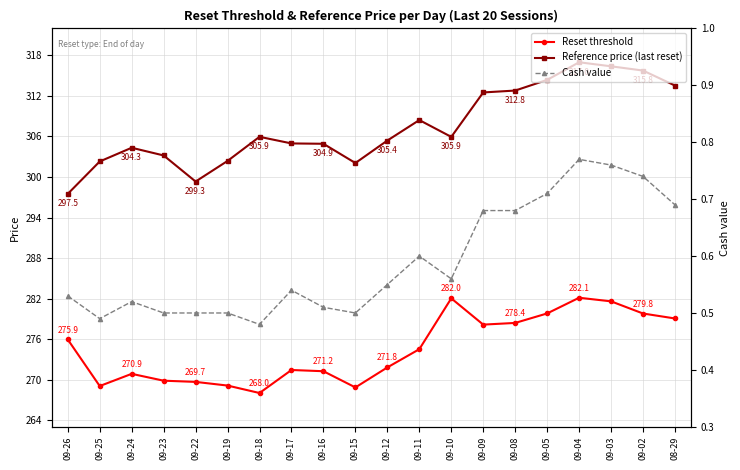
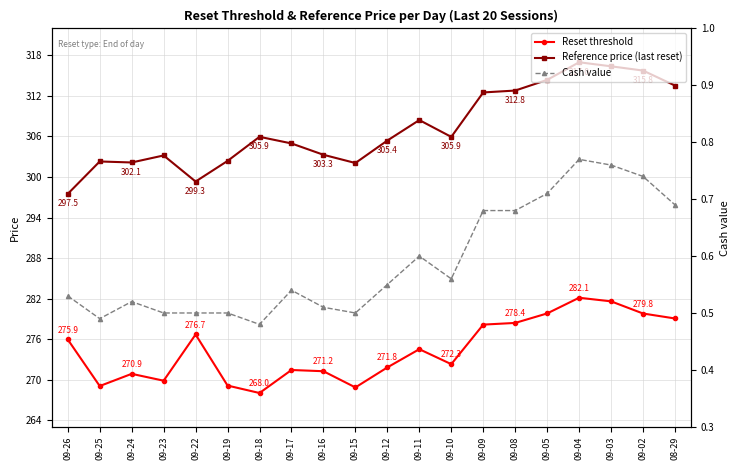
Reference price (last reset), 09-24: 304.3 -> 302.1
Reset threshold, 09-22: 269.7 -> 276.7
Reference price (last reset), 09-16: 304.9 -> 303.3
Reset threshold, 09-10: 282.0 -> 272.3
